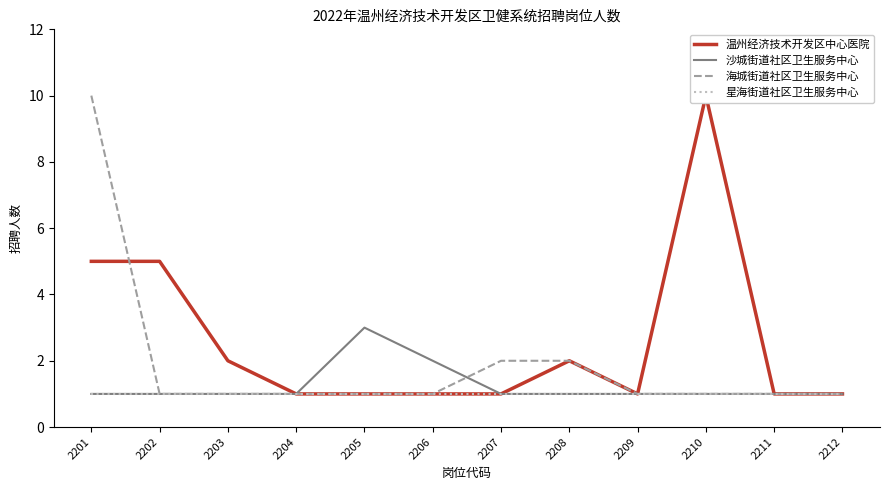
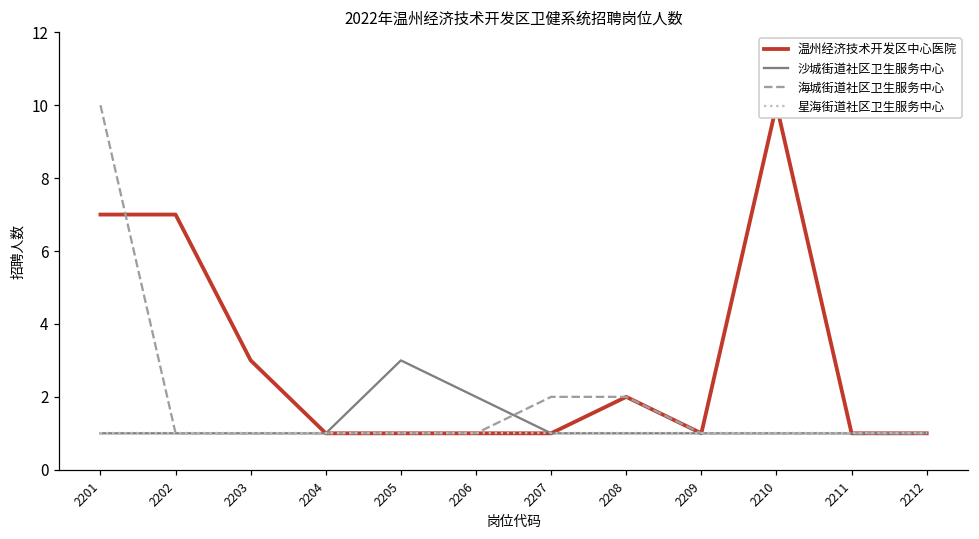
温州经济技术开发区中心医院, 2201: 5 -> 7
温州经济技术开发区中心医院, 2202: 5 -> 7
温州经济技术开发区中心医院, 2203: 2 -> 3
